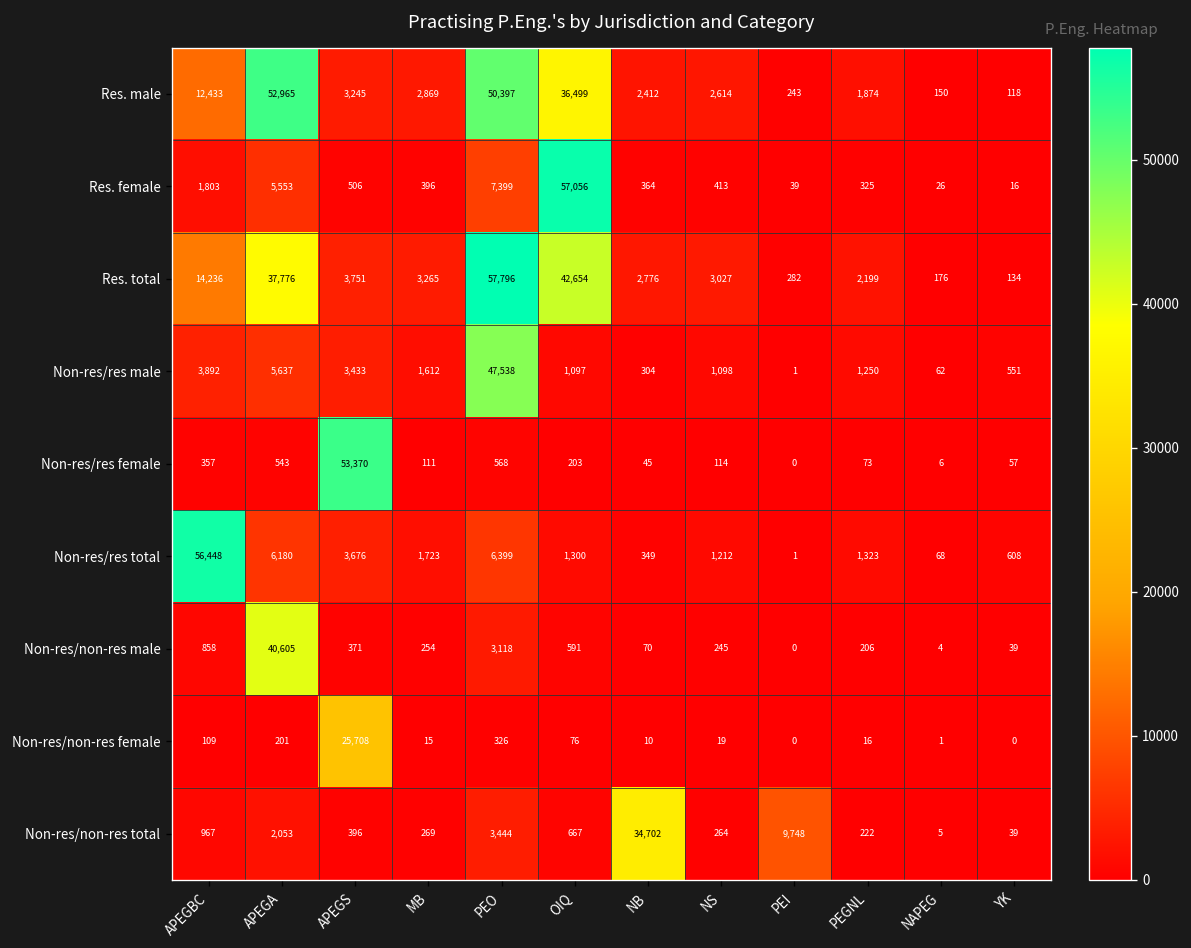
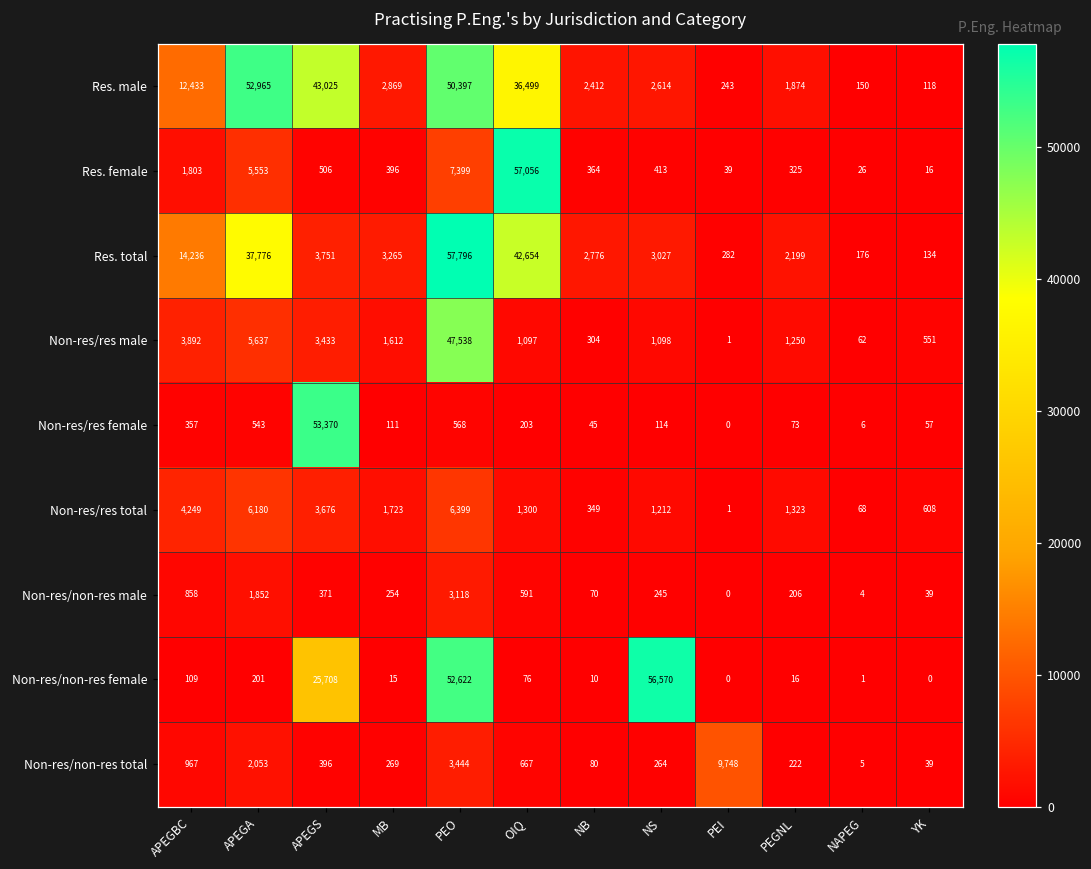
Res. male, APEGS: 3,245 -> 43,025
Non-res/res total, APEGBC: 56,448 -> 4,249
Non-res/non-res male, APEGA: 40,605 -> 1,852
Non-res/non-res female, PEO: 326 -> 52,622
Non-res/non-res female, NS: 19 -> 56,570
Non-res/non-res total, NB: 34,702 -> 80
